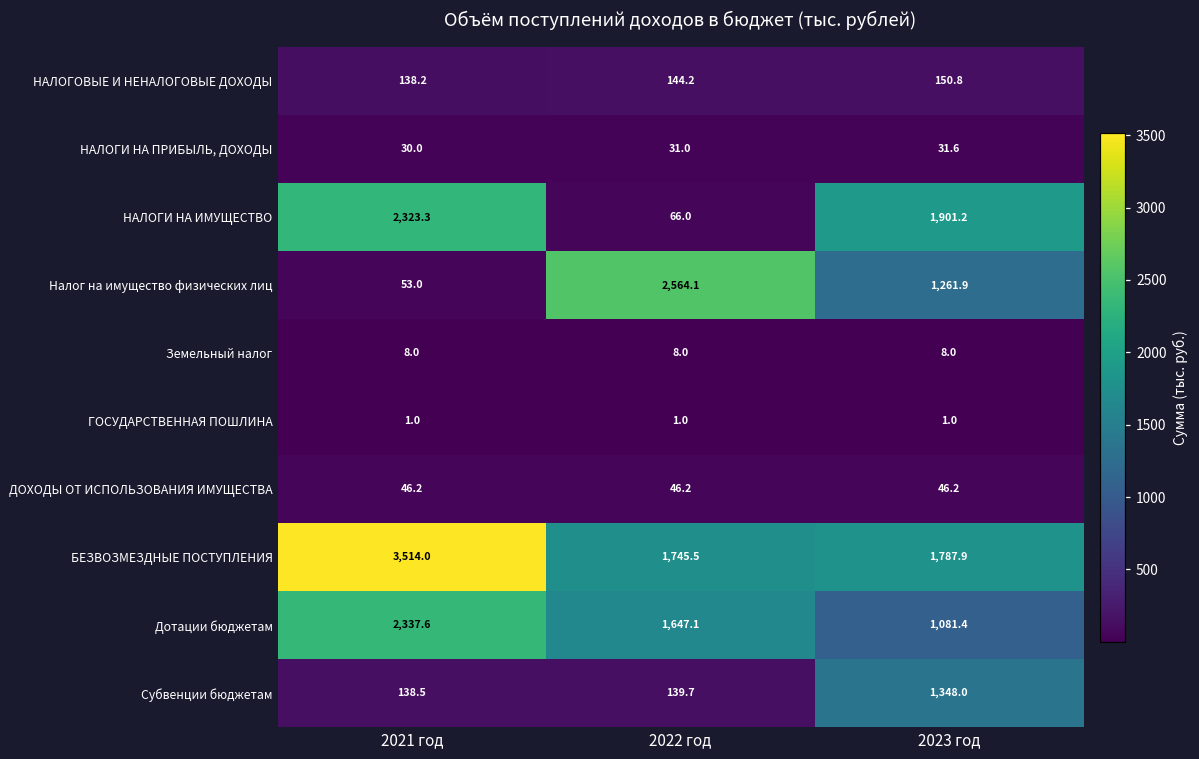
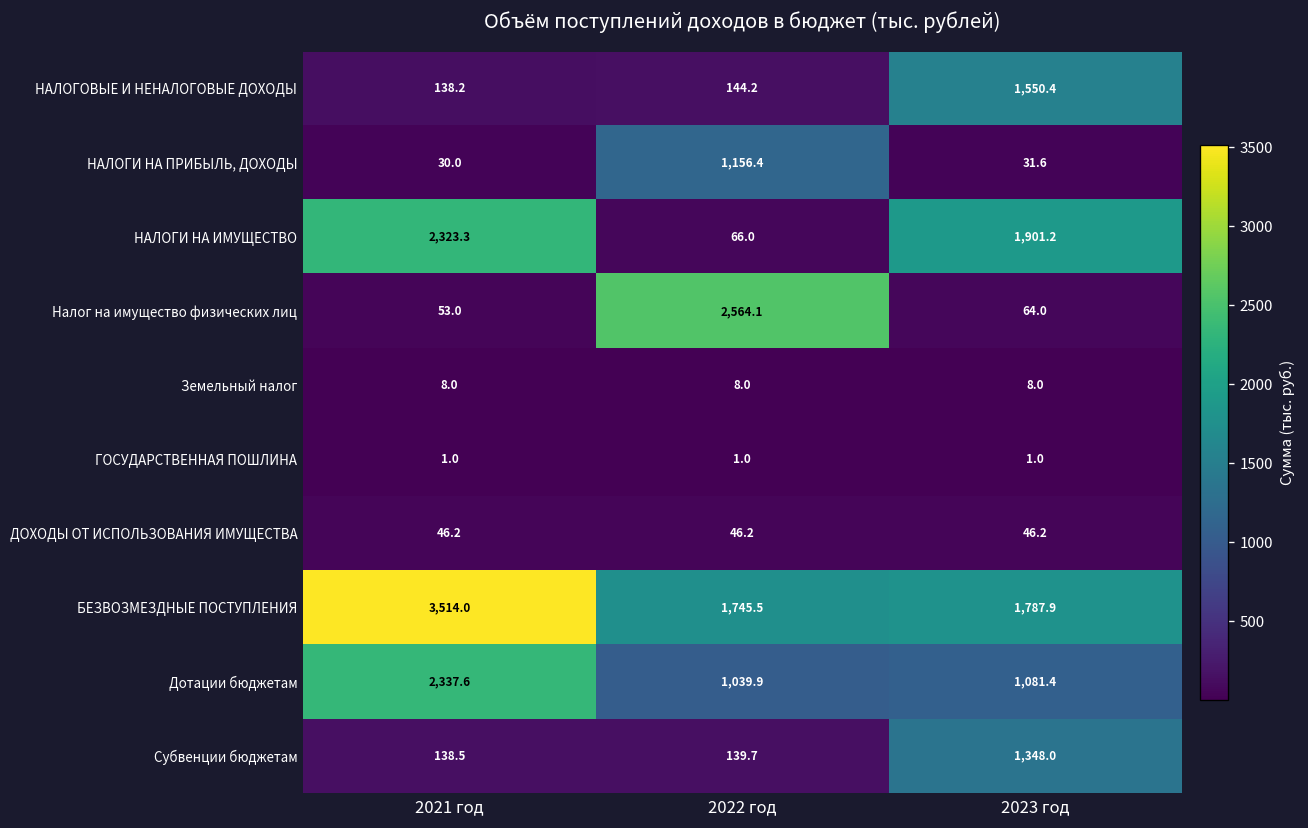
НАЛОГОВЫЕ И НЕНАЛОГОВЫЕ ДОХОДЫ, 2023 год: 150.8 -> 1,550.4
НАЛОГИ НА ПРИБЫЛЬ, ДОХОДЫ, 2022 год: 31.0 -> 1,156.4
Налог на имущество физических лиц, 2023 год: 1,261.9 -> 64.0
Дотации бюджетам, 2022 год: 1,647.1 -> 1,039.9
